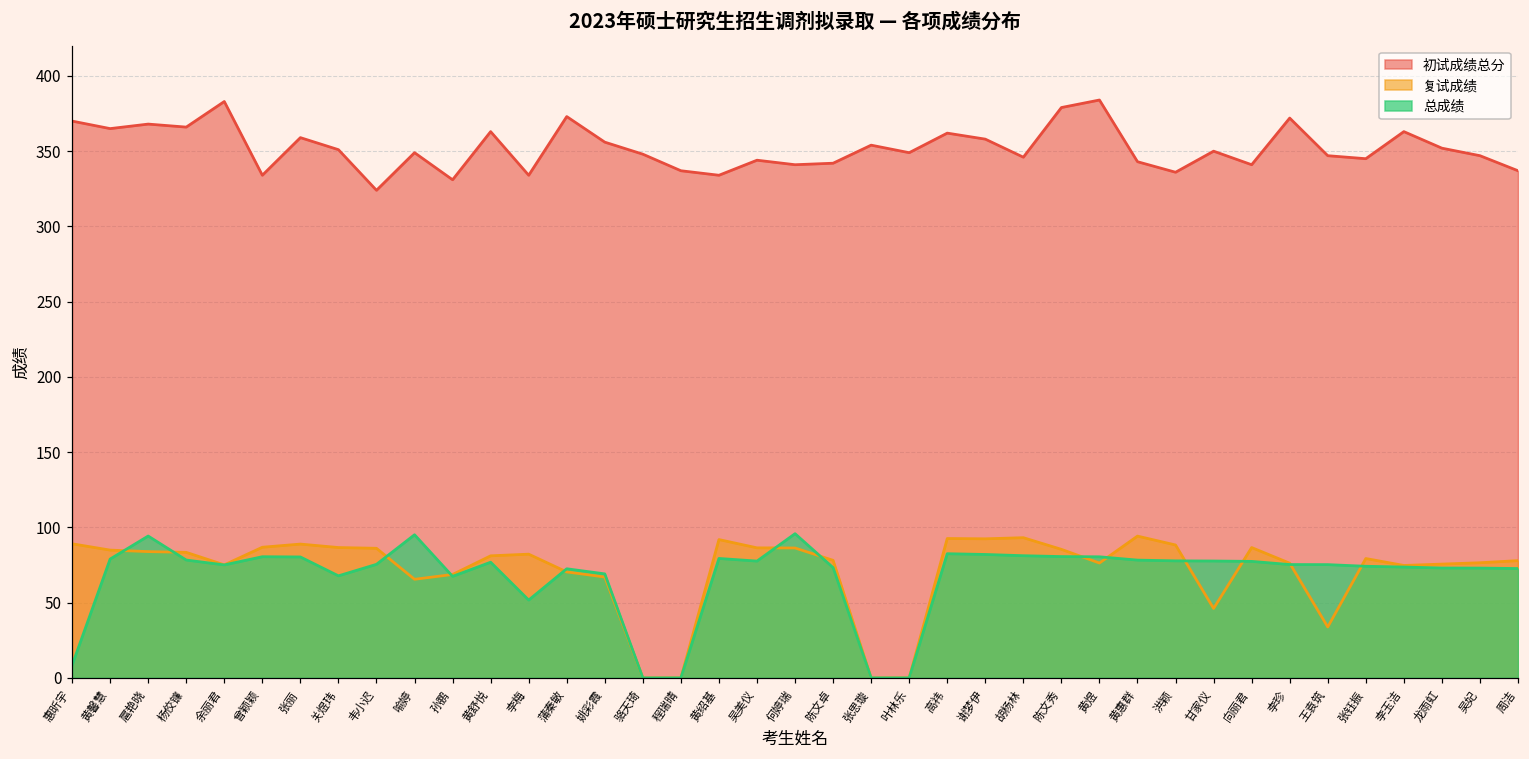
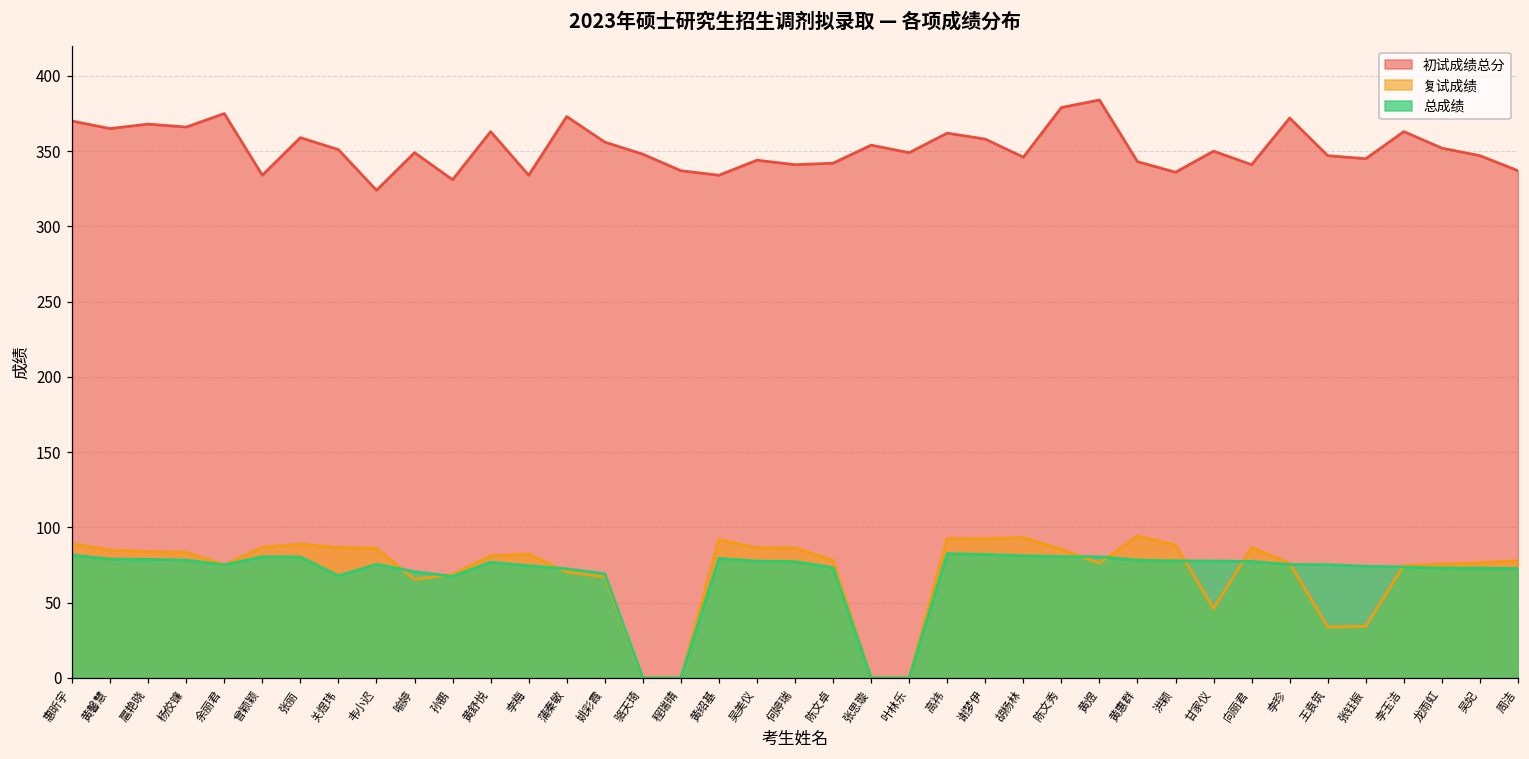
总成绩, 惠昕宇: 8 -> 82
总成绩, 扈艳晓: 94 -> 79
初试成绩总分, 余丽君: 383 -> 375
总成绩, 喻婷: 95 -> 71
总成绩, 李梅: 52 -> 75
总成绩, 何婷瑞: 96 -> 77
复试成绩, 张钰振: 79 -> 34
